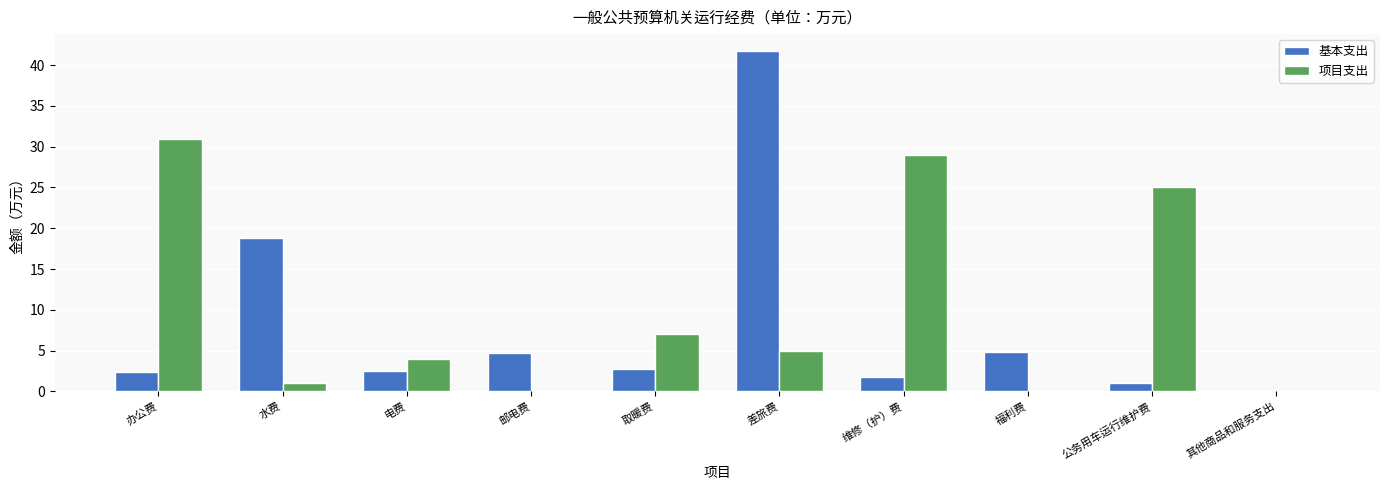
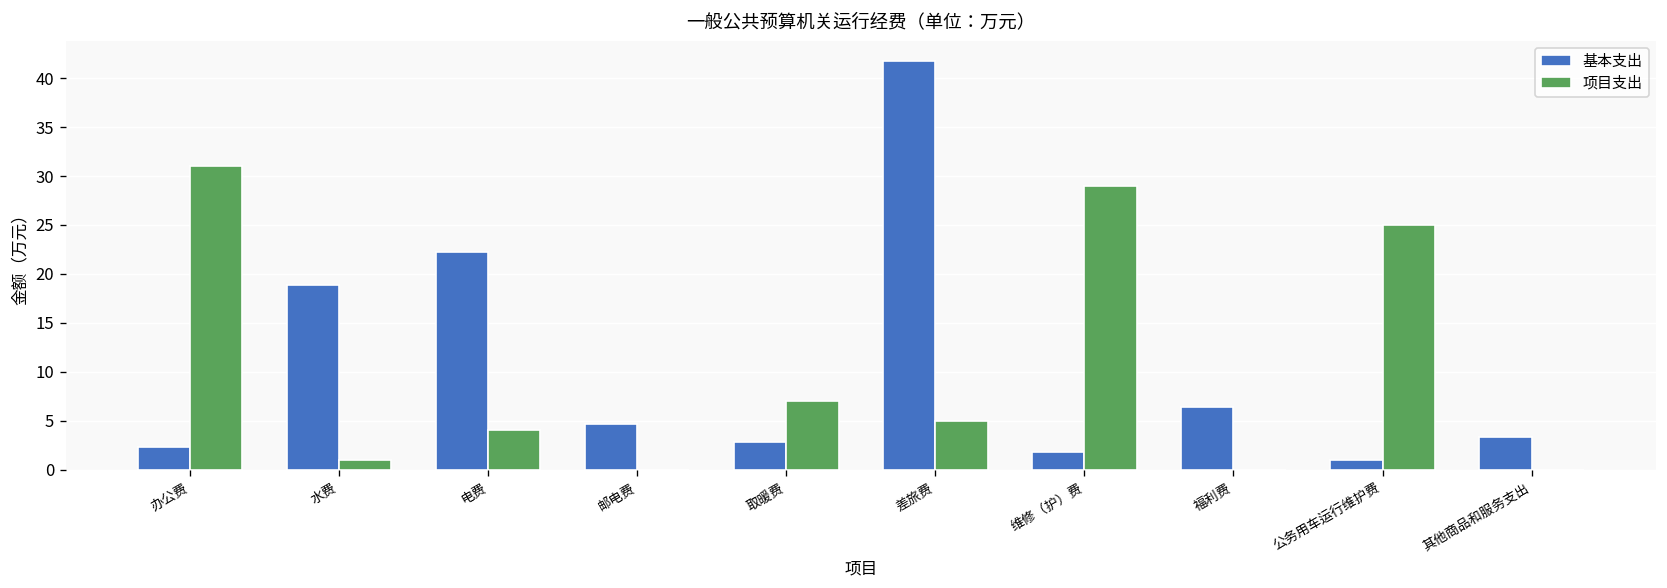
基本支出, 电费: 3 -> 22
基本支出, 福利费: 5 -> 6
基本支出, 其他商品和服务支出: 0 -> 3
